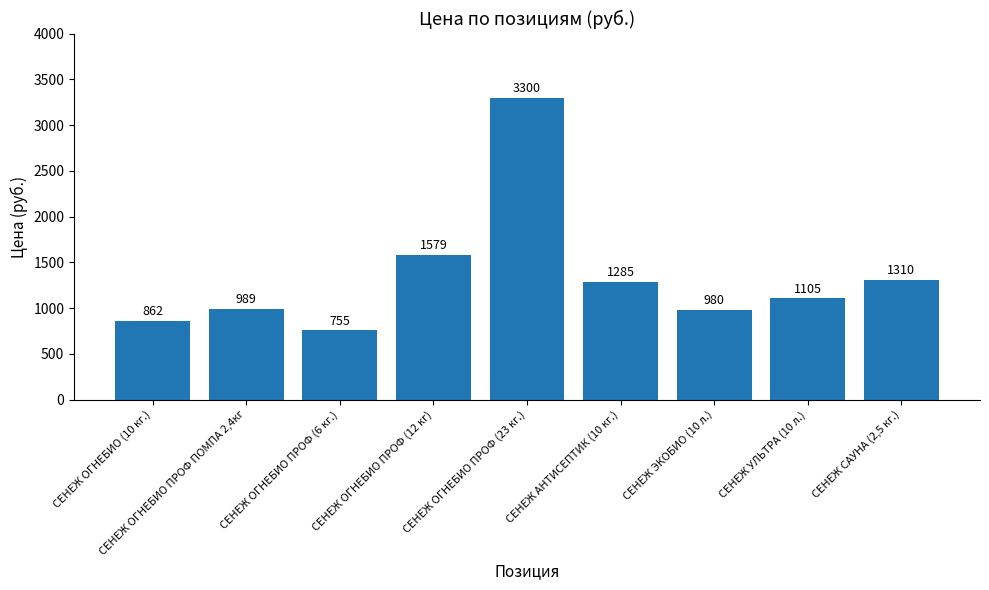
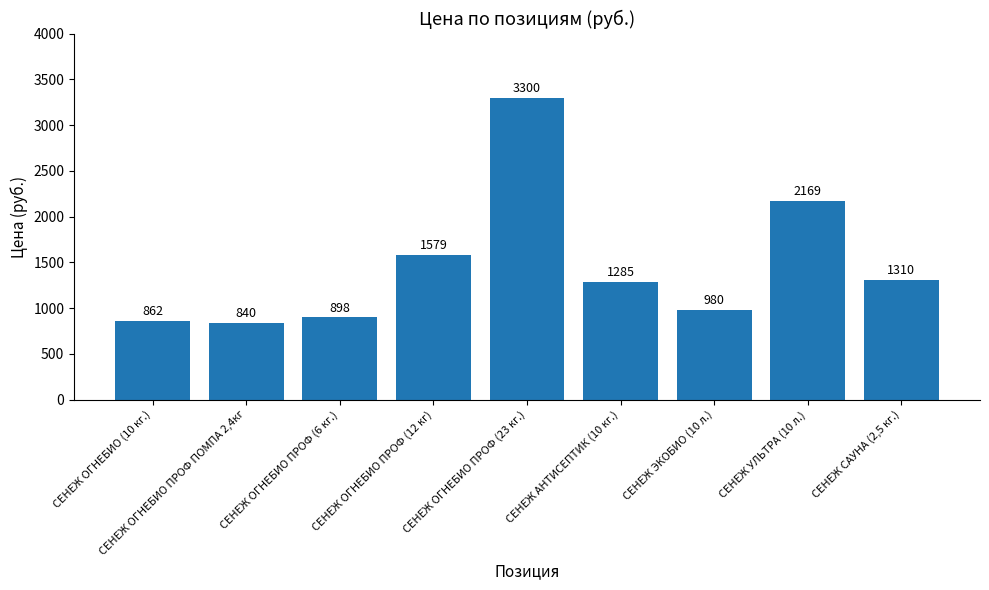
СЕНЕЖ ОГНЕБИО ПРОФ ПОМПА 2,4кг: 989 -> 840
СЕНЕЖ ОГНЕБИО ПРОФ (6 кг.): 755 -> 898
СЕНЕЖ УЛЬТРА (10 л.): 1105 -> 2169
